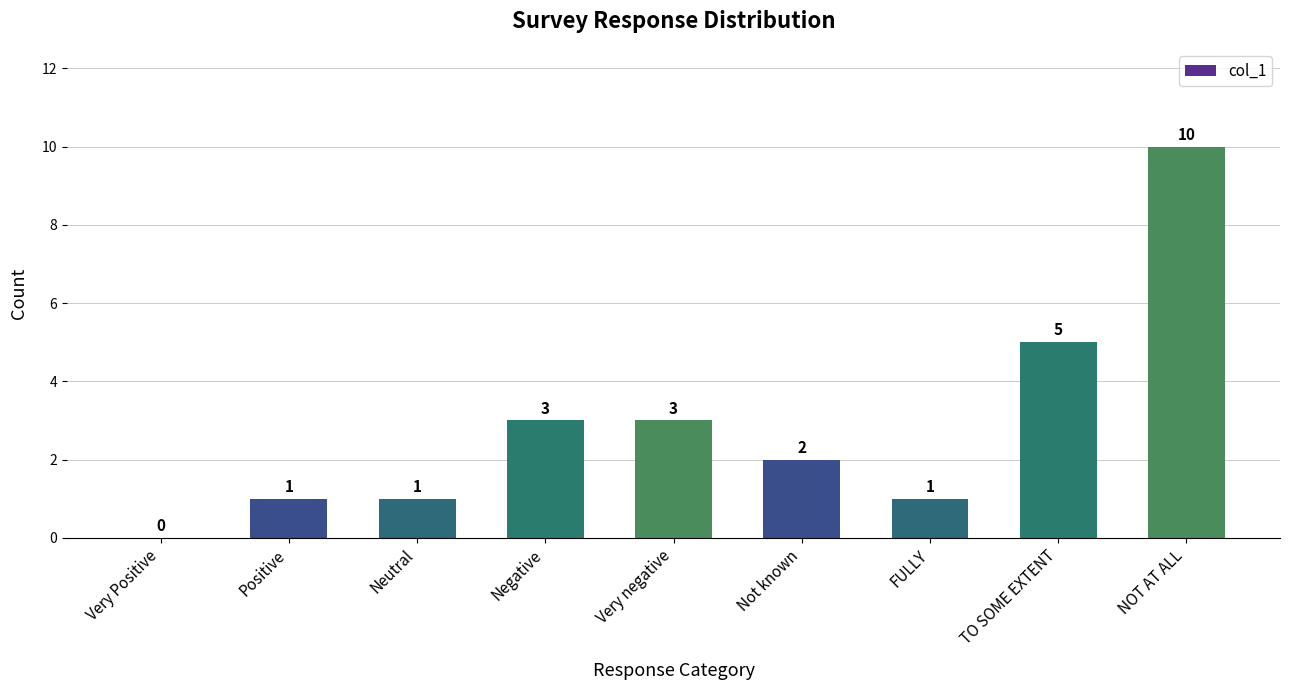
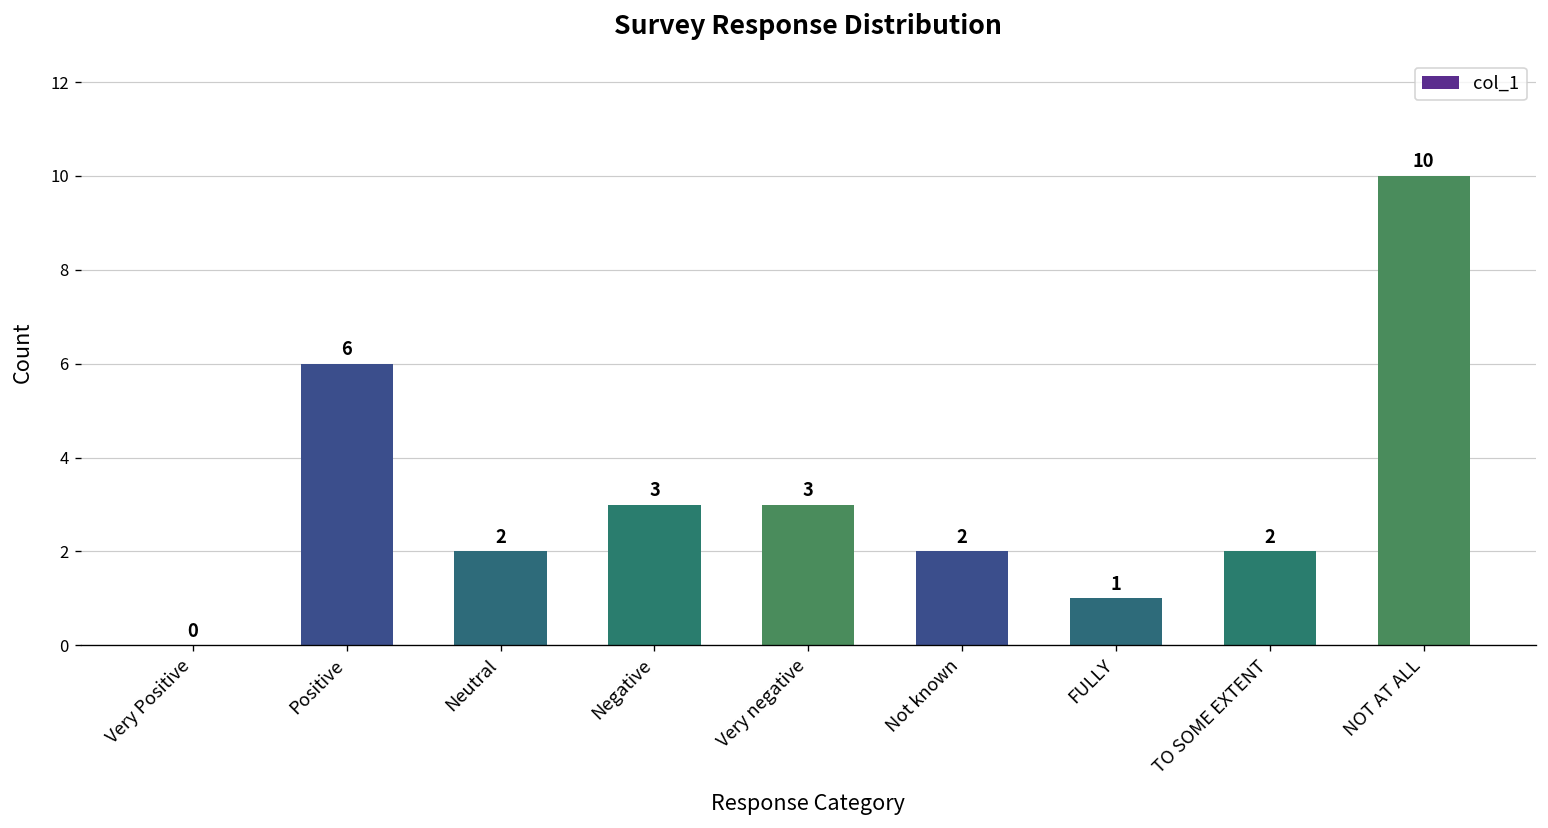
Positive: 1 -> 6
Neutral: 1 -> 2
TO SOME EXTENT: 5 -> 2
